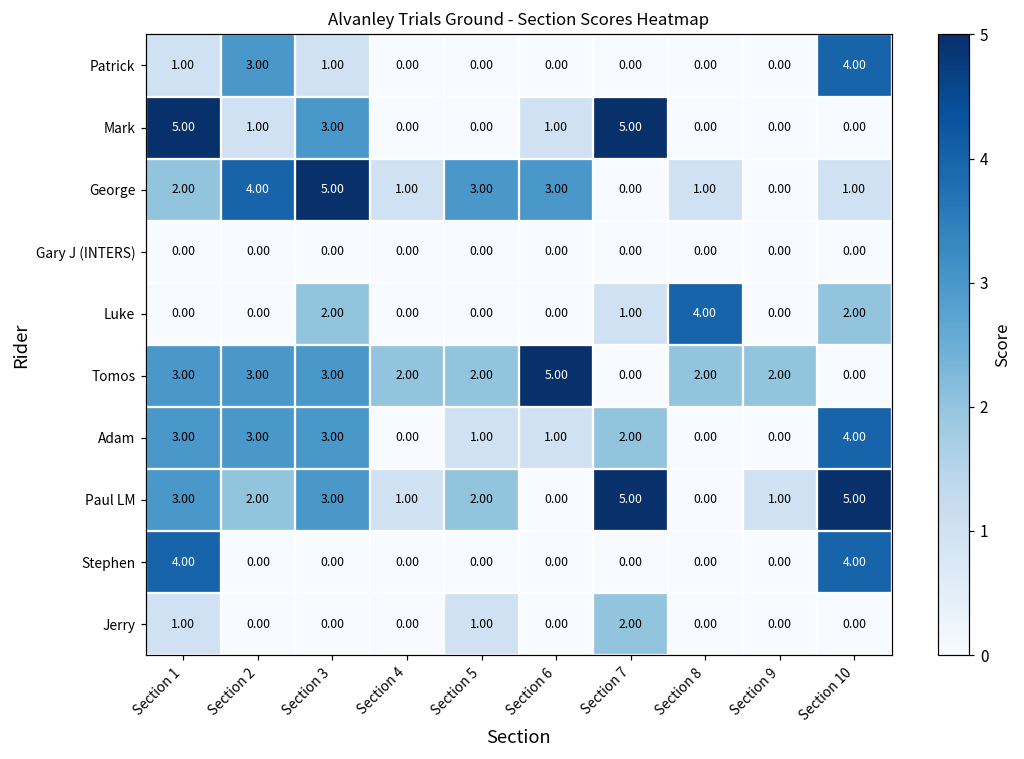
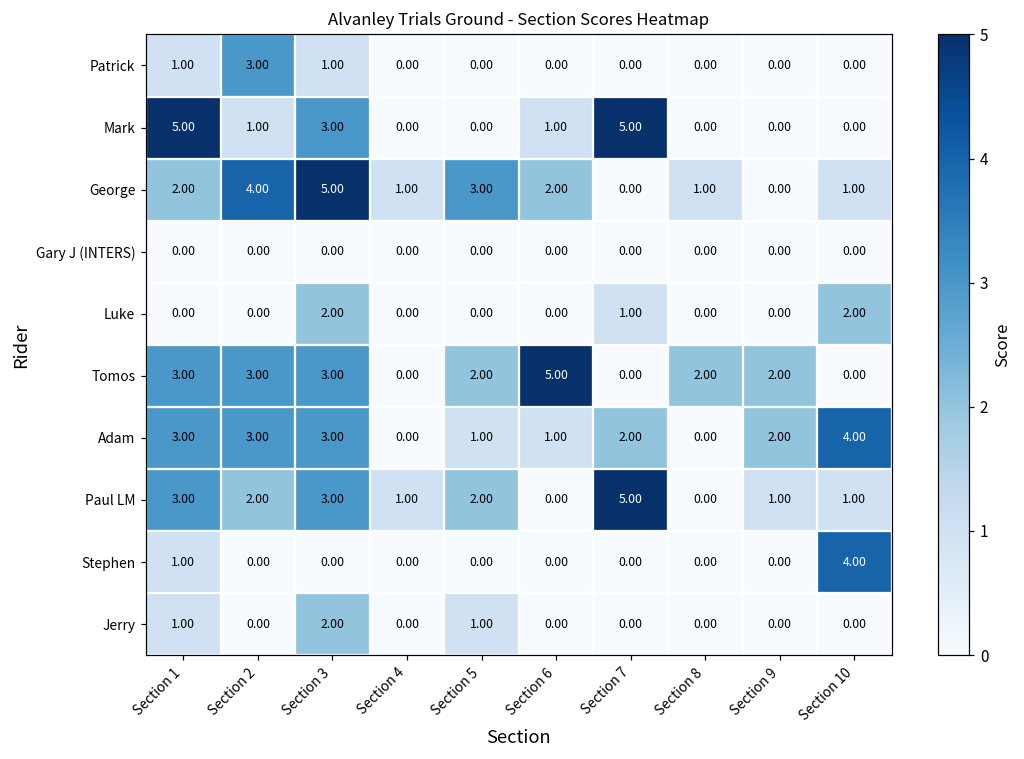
Patrick, Section 10: 4.00 -> 0.00
George, Section 6: 3.00 -> 2.00
Luke, Section 8: 4.00 -> 0.00
Tomos, Section 4: 2.00 -> 0.00
Adam, Section 9: 0.00 -> 2.00
Paul LM, Section 10: 5.00 -> 1.00
Stephen, Section 1: 4.00 -> 1.00
Jerry, Section 3: 0.00 -> 2.00
Jerry, Section 7: 2.00 -> 0.00
